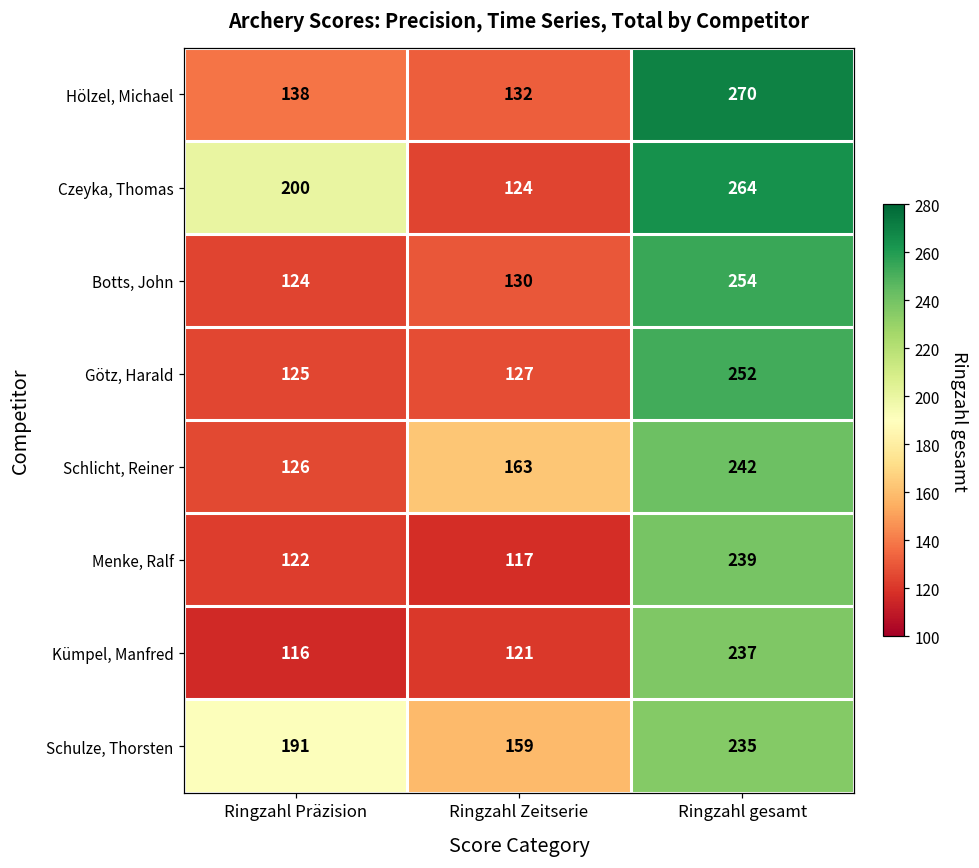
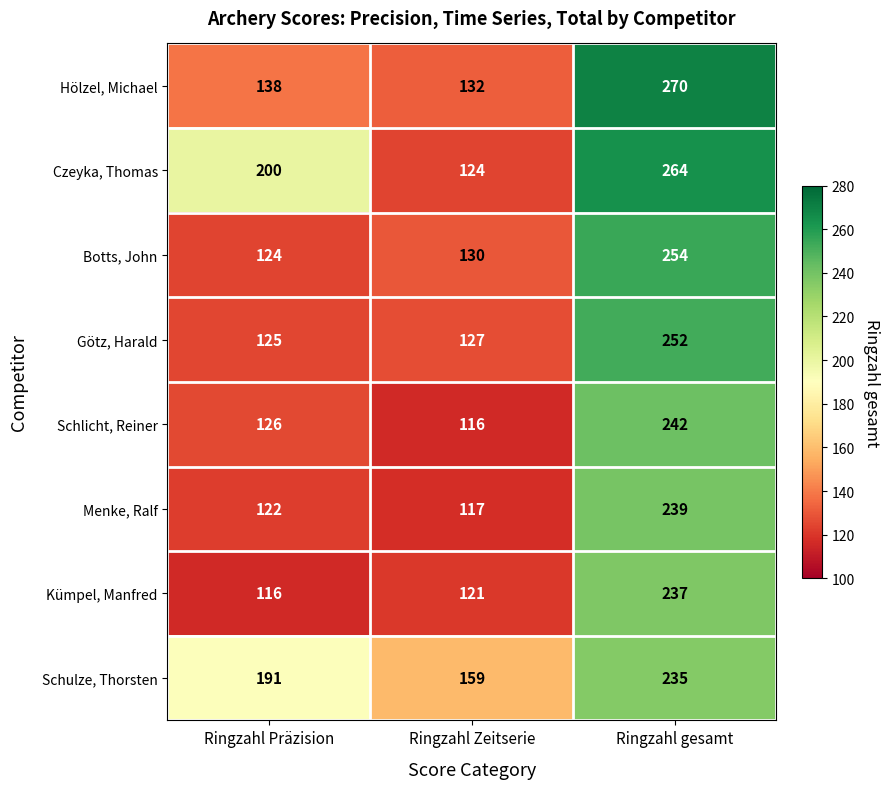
Schlicht, Reiner, Ringzahl Zeitserie: 163 -> 116
